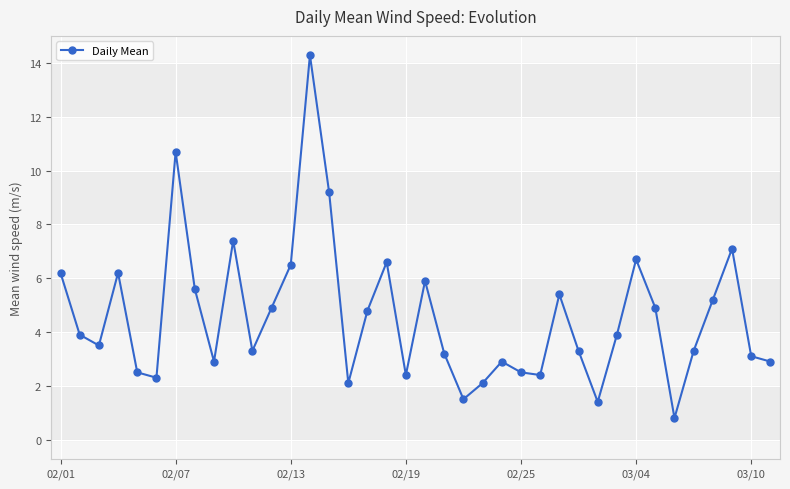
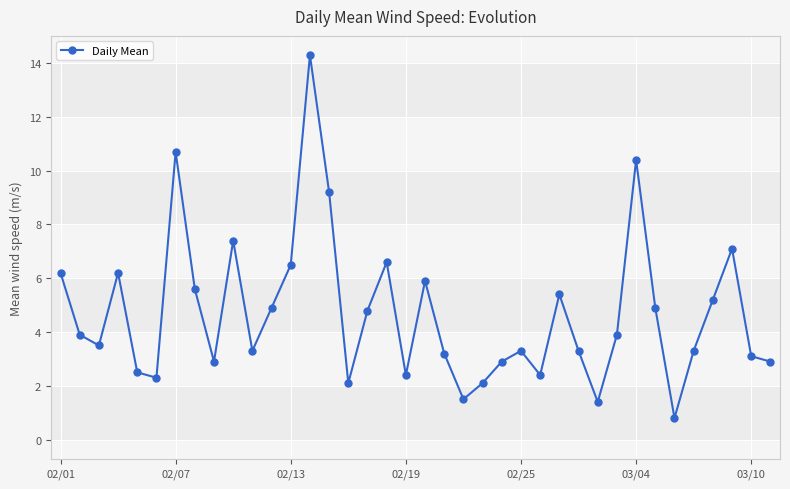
02/25: 2.5 -> 3.3
03/04: 6.7 -> 10.4
